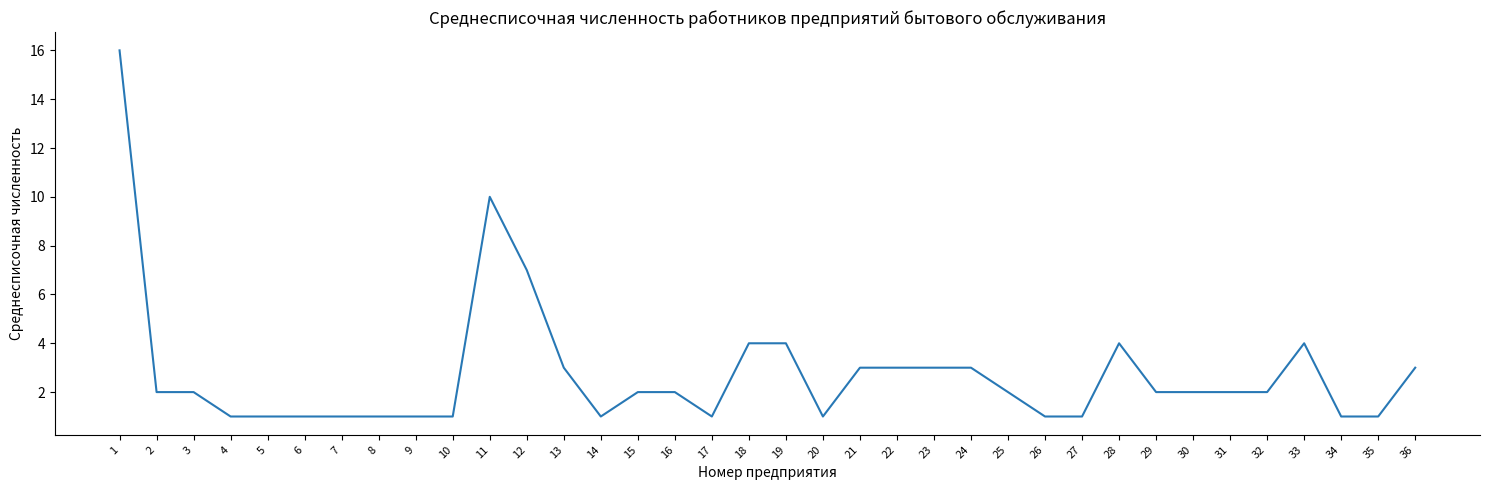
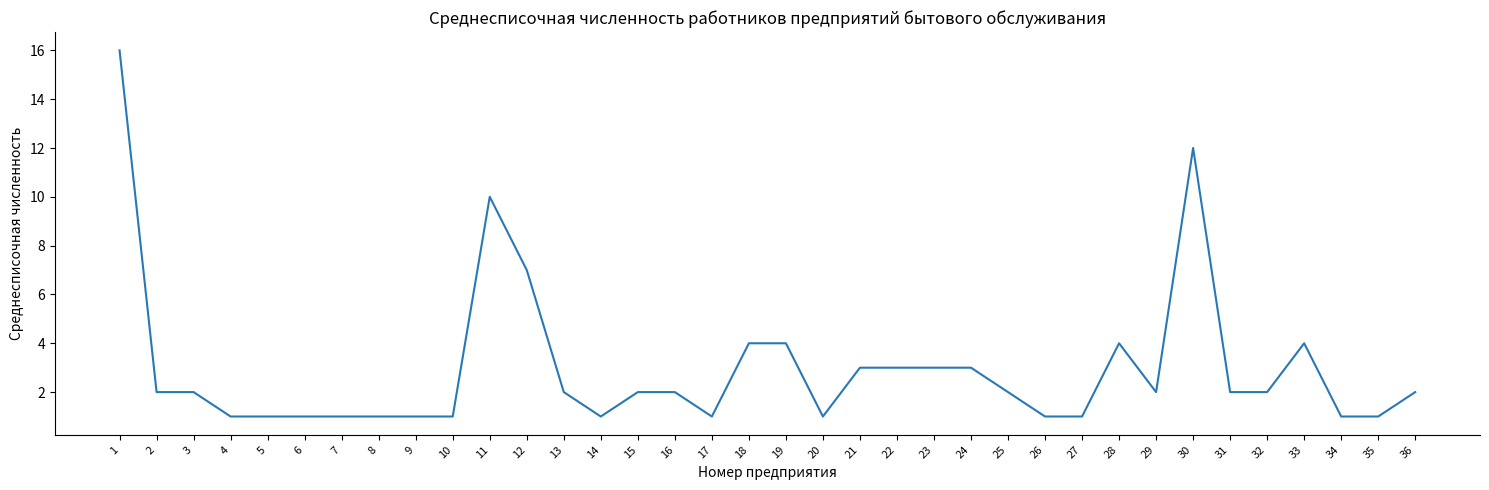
13: 3 -> 2
30: 2 -> 12
36: 3 -> 2
